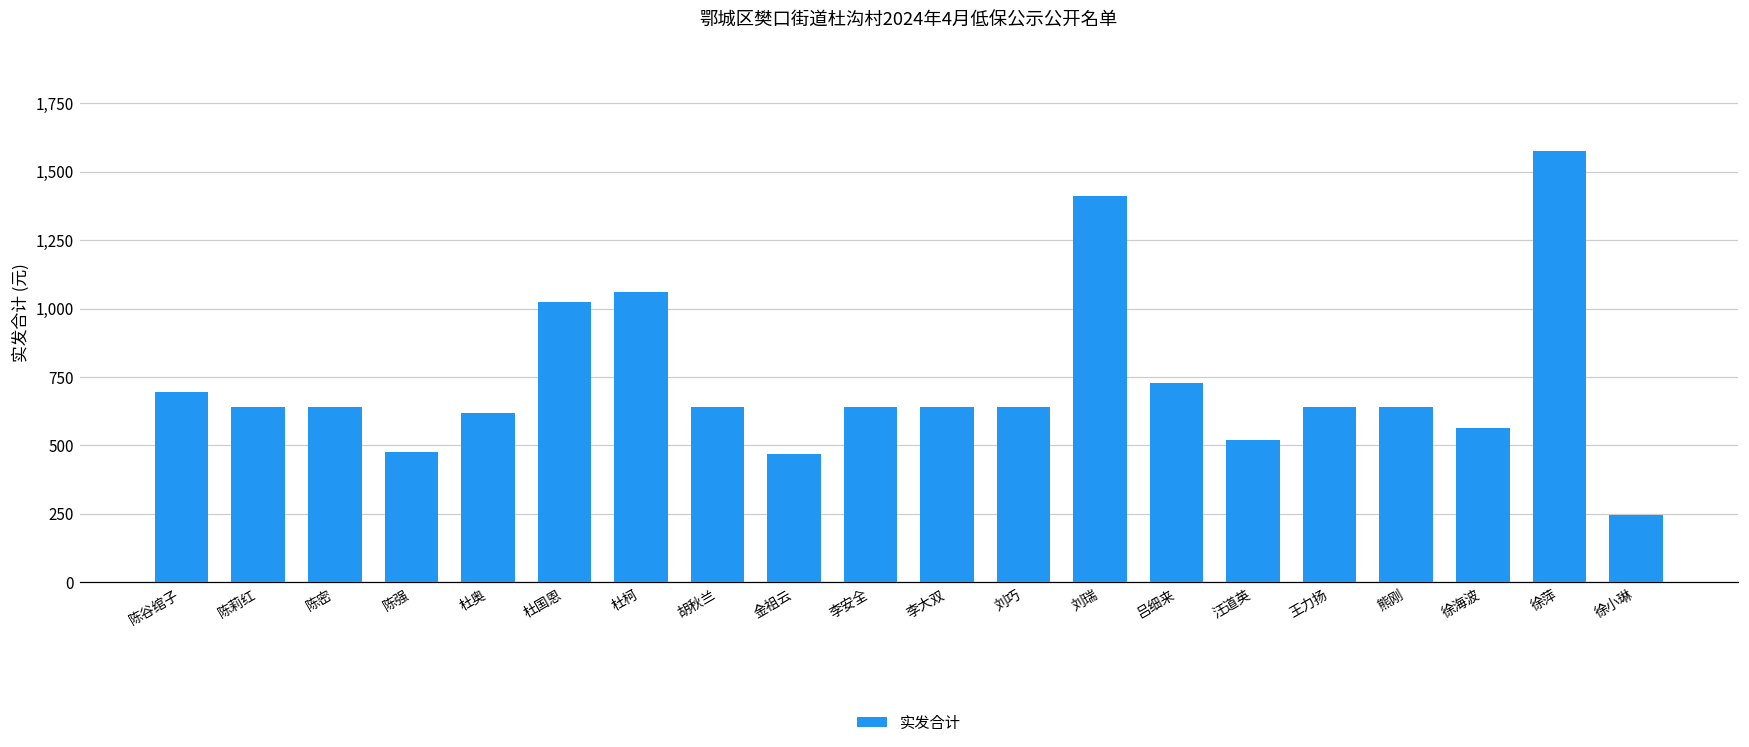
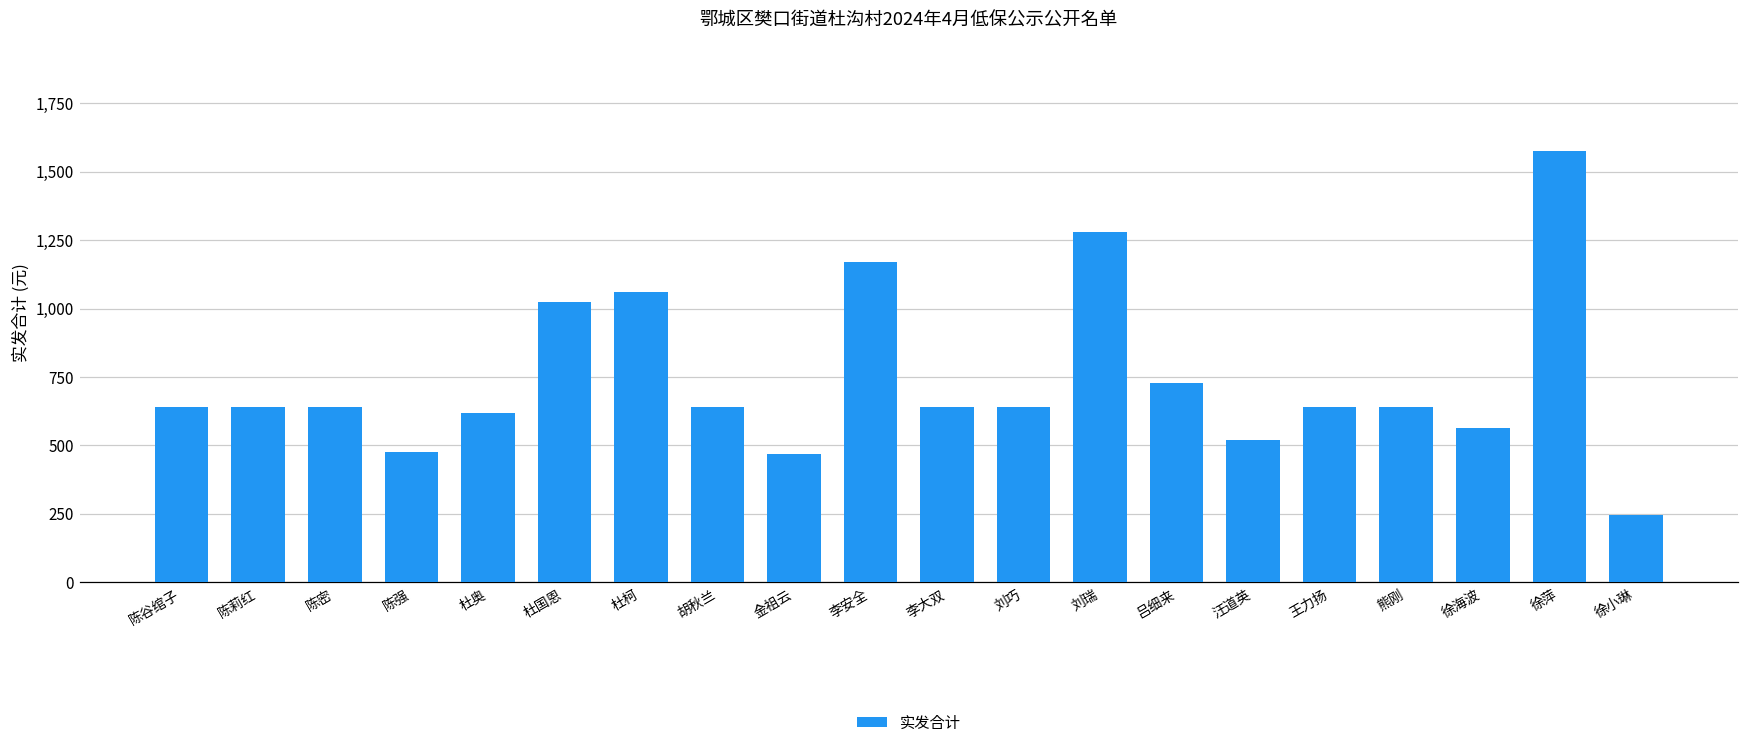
陈谷绾子: 700 -> 640
李安全: 640 -> 1,170
刘瑞: 1,410 -> 1,280
